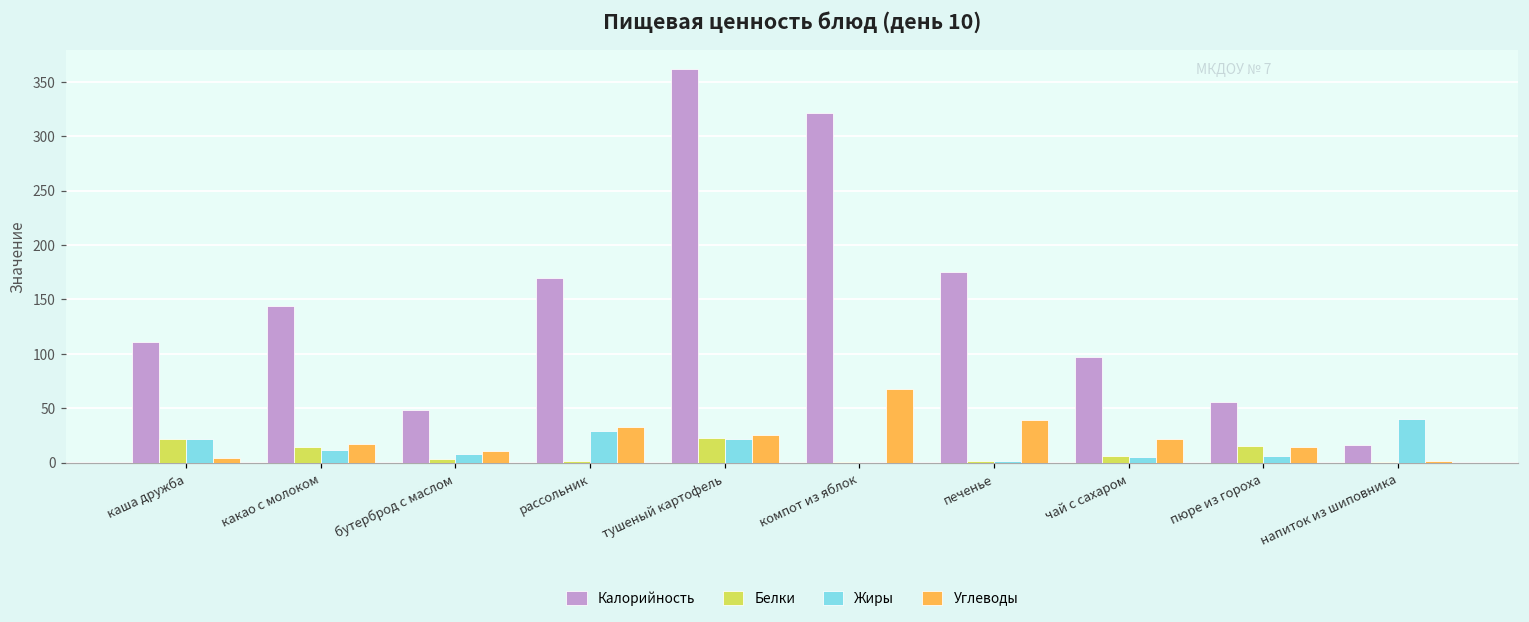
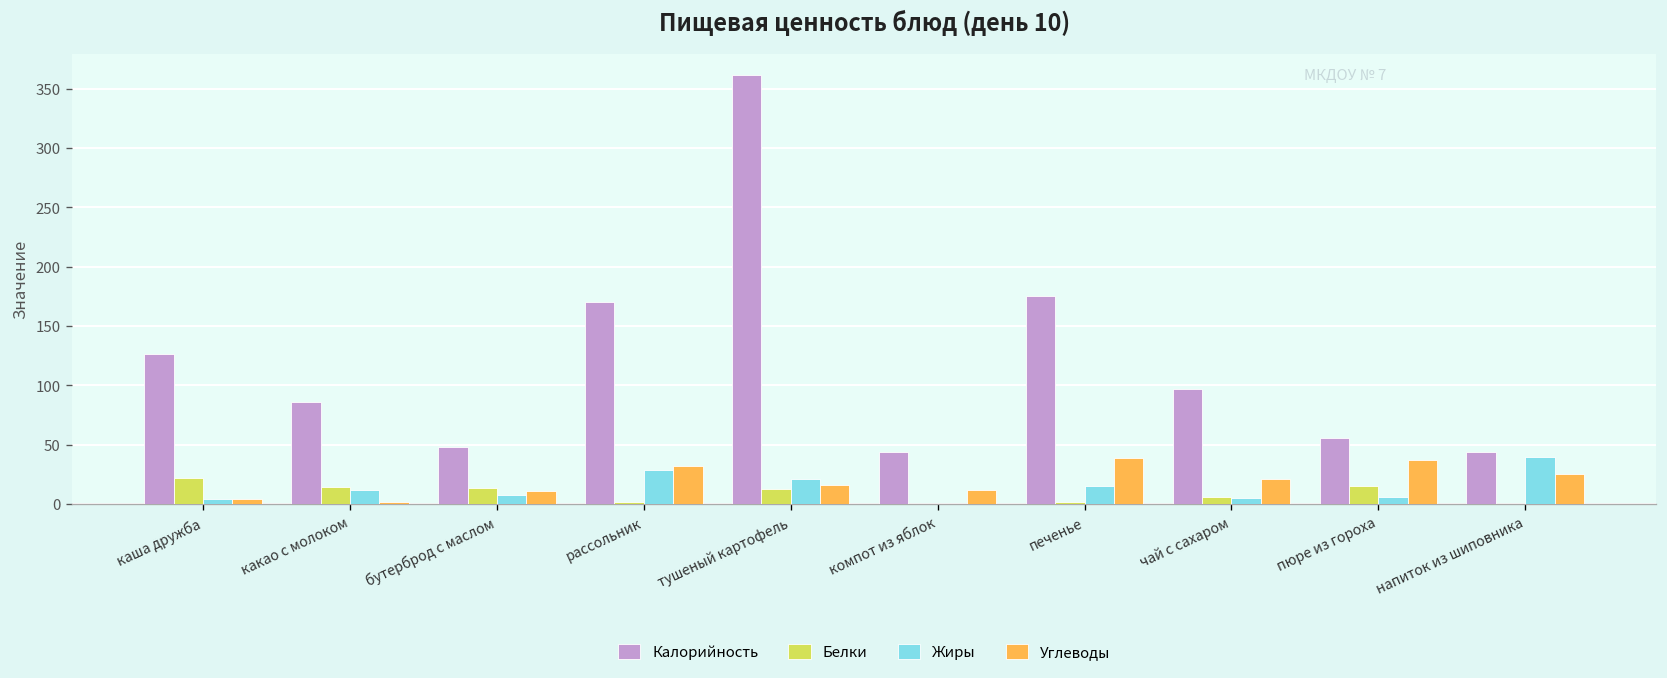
Калорийность, каша дружба: 110 -> 130
Жиры, каша дружба: 20 -> 0
Калорийность, какао с молоком: 140 -> 90
Углеводы, какао с молоком: 20 -> 0
Белки, бутерброд с маслом: 0 -> 10
Белки, тушеный картофель: 20 -> 10
Углеводы, тушеный картофель: 30 -> 20
Калорийность, компот из яблок: 320 -> 40
Углеводы, компот из яблок: 70 -> 10
Жиры, печенье: 0 -> 20
Углеводы, пюре из гороха: 10 -> 40
Калорийность, напиток из шиповника: 20 -> 40
Углеводы, напиток из шиповника: 0 -> 30
